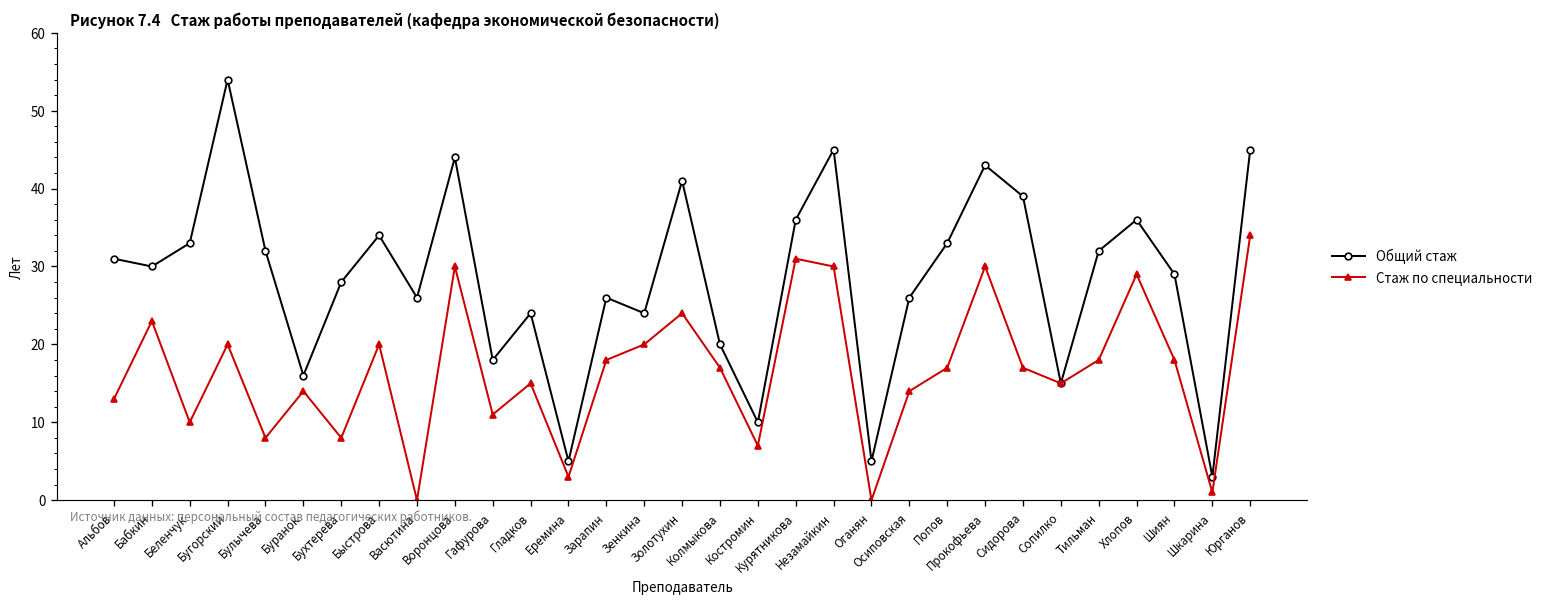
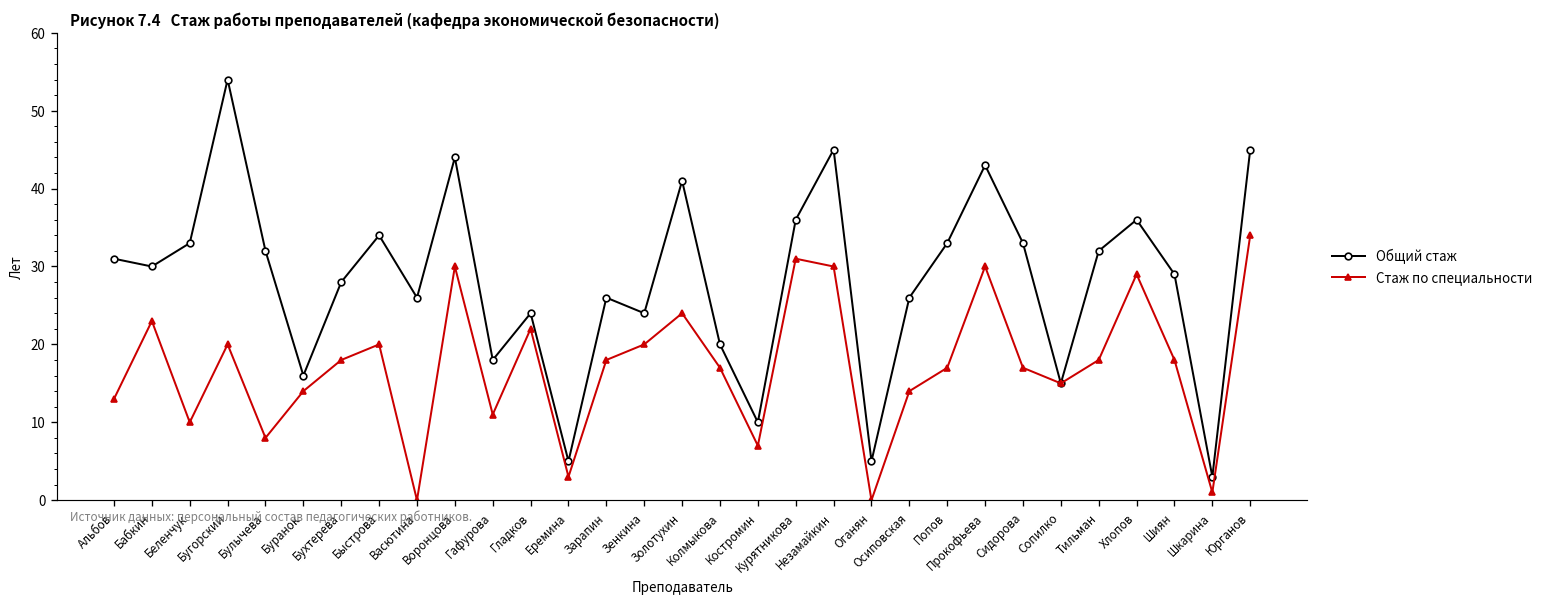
Стаж по специальности, Бухтерева: 8 -> 18
Стаж по специальности, Гладков: 15 -> 22
Общий стаж, Сидорова: 39 -> 33
